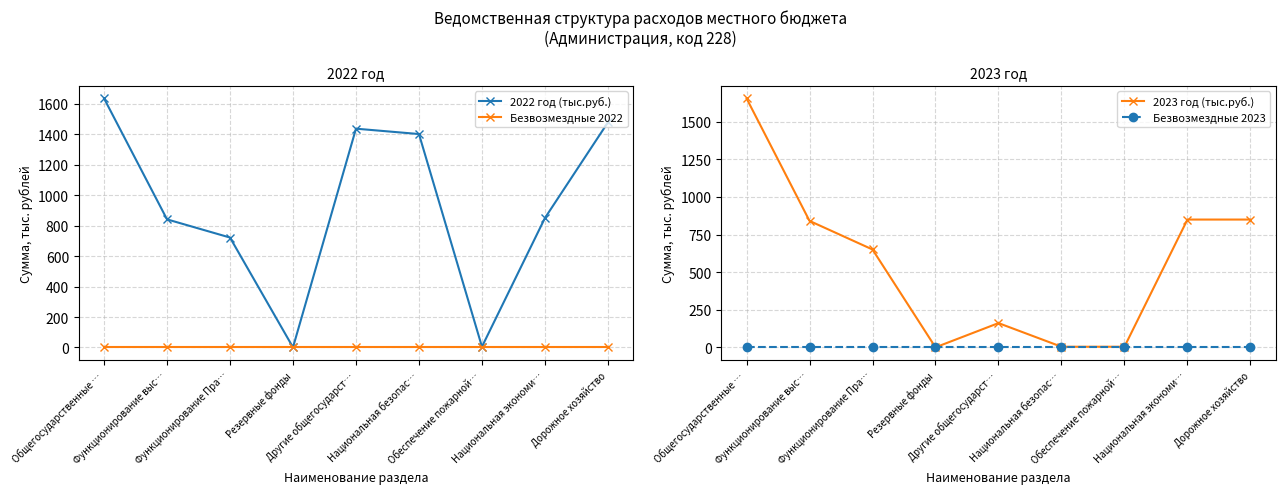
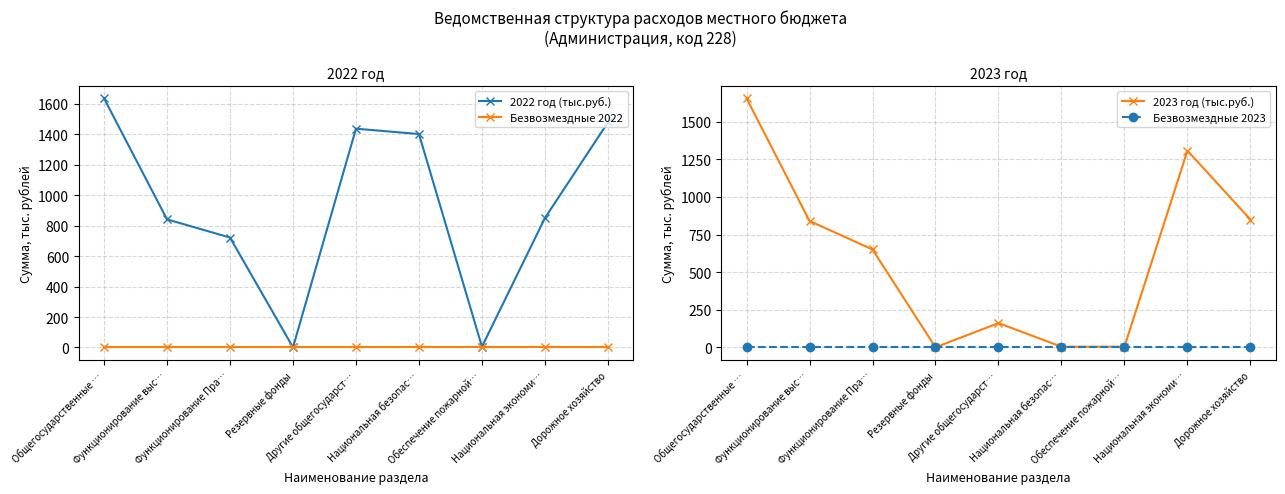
2023 год, 2023 год (тыс.руб.), Национальная экономи…: 850 -> 1310
